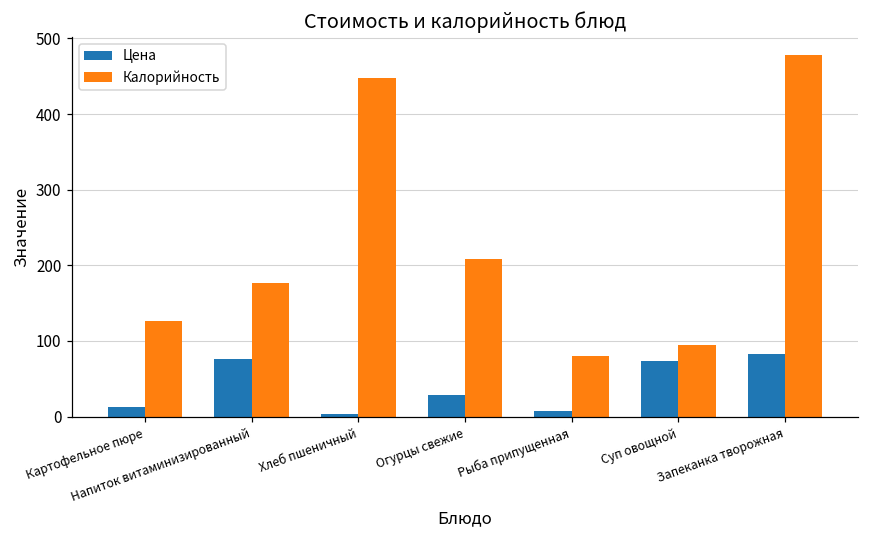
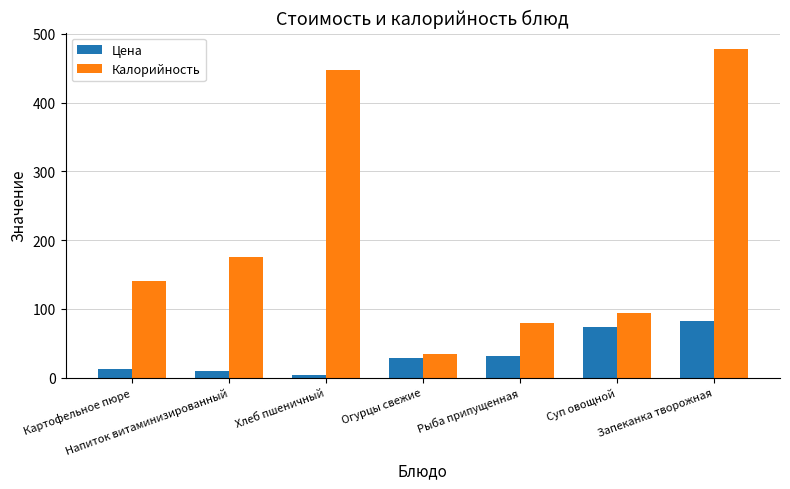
Калорийность, Картофельное пюре: 130 -> 140
Цена, Напиток витаминизированный: 80 -> 10
Калорийность, Огурцы свежие: 210 -> 40
Цена, Рыба припущенная: 10 -> 30
